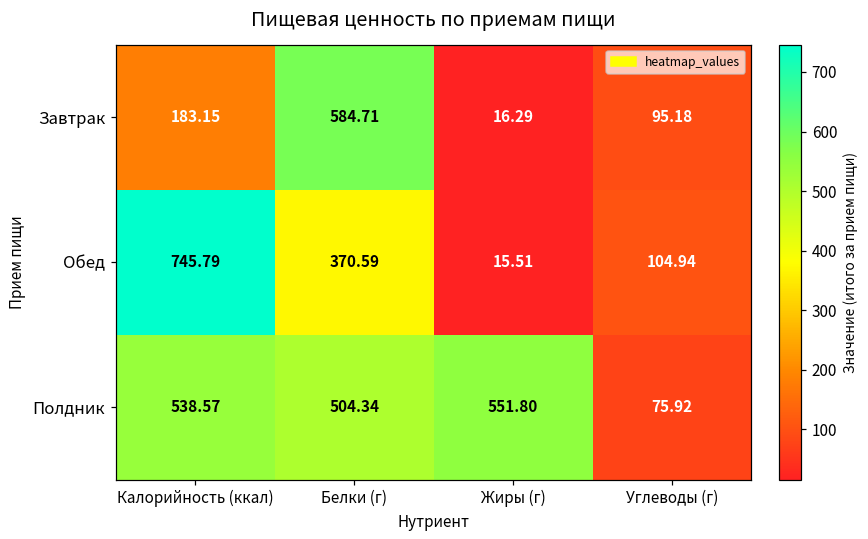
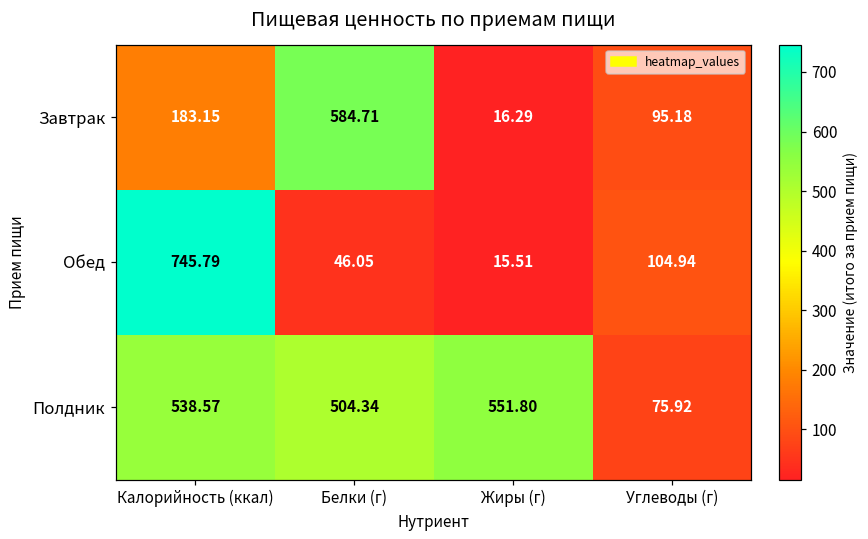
Обед, Белки (г): 370.59 -> 46.05
